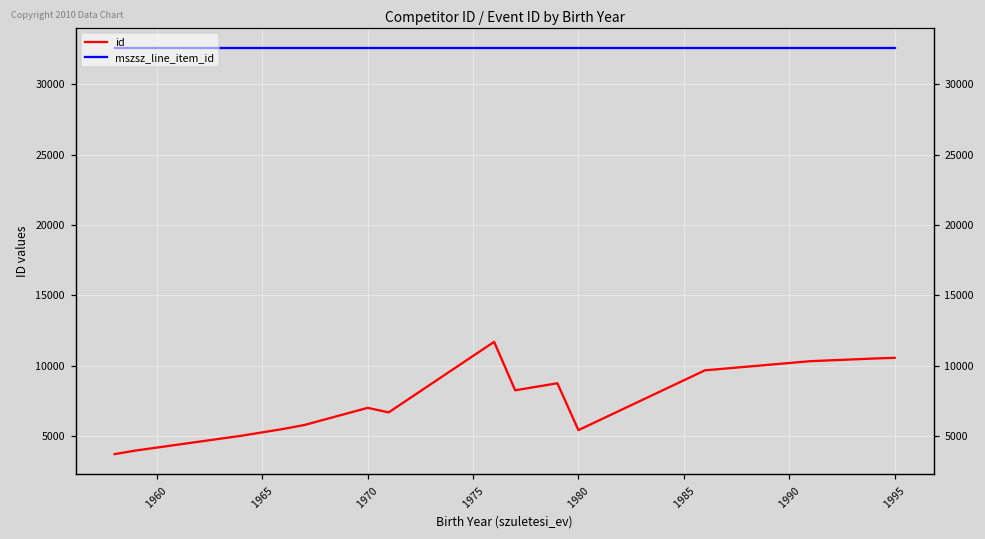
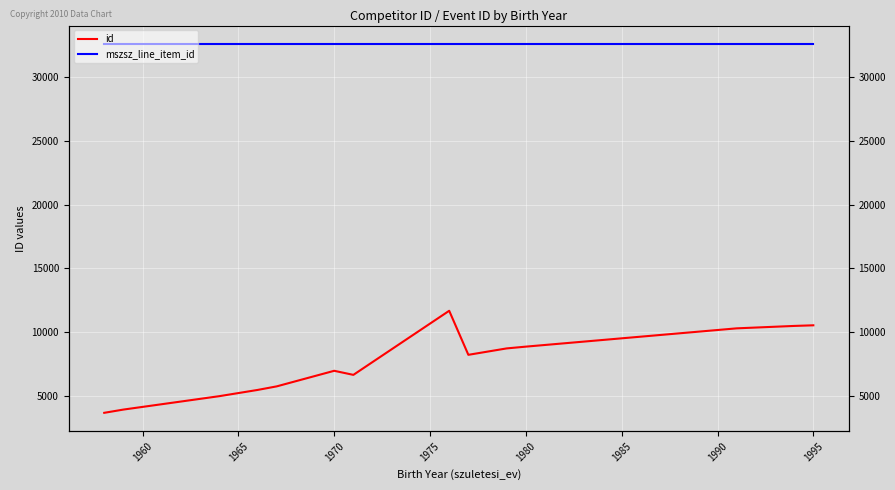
id, 1980: 5400 -> 8900
